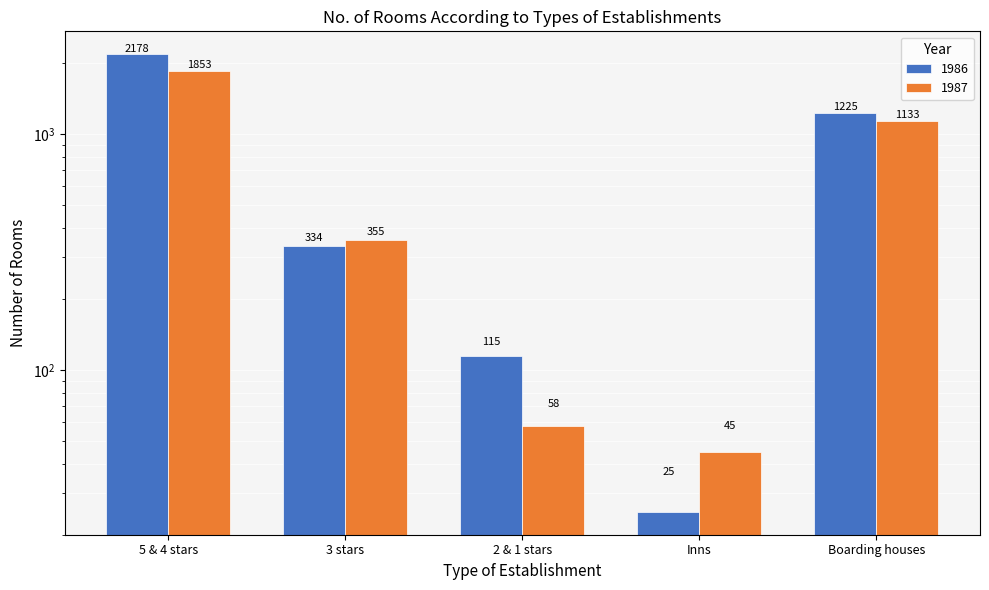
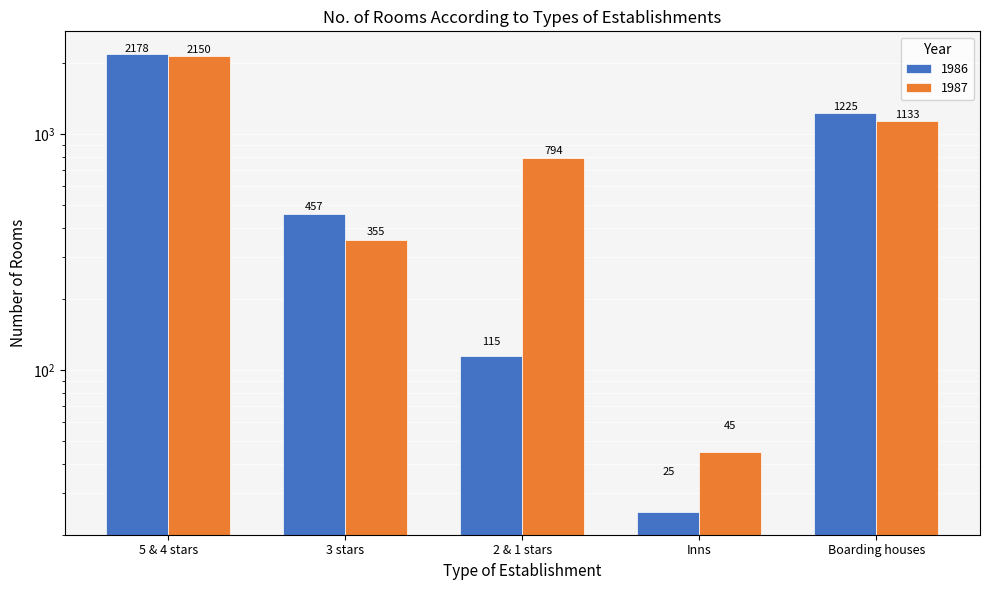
1987, 5 & 4 stars: 1853 -> 2150
1986, 3 stars: 334 -> 457
1987, 2 & 1 stars: 58 -> 794
